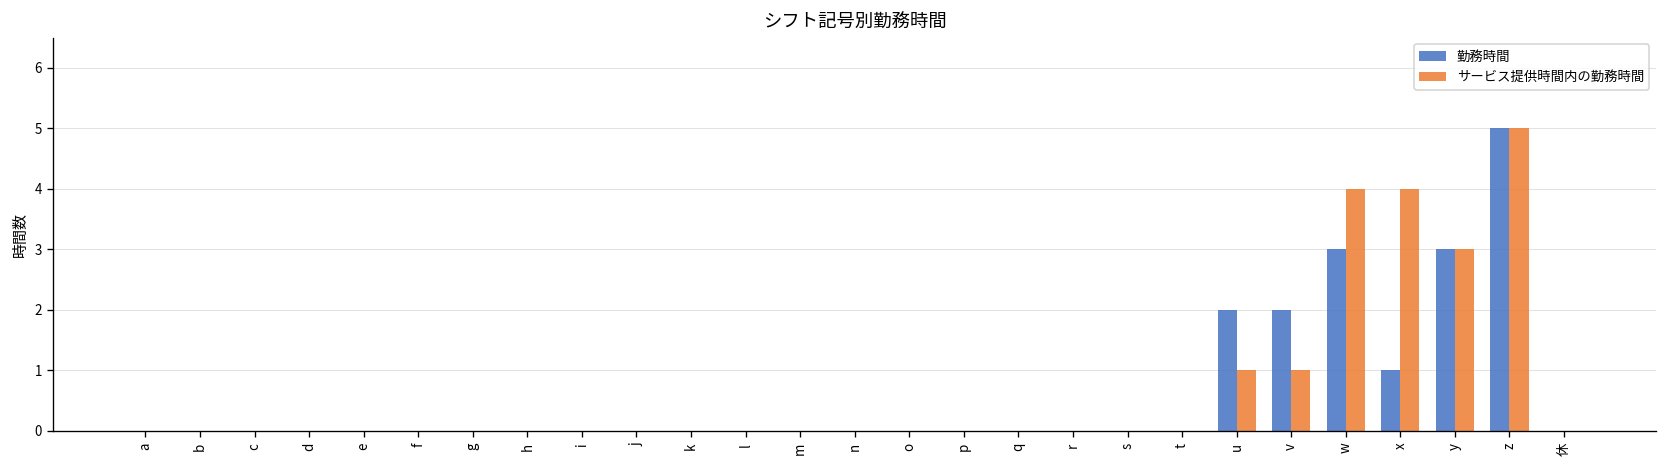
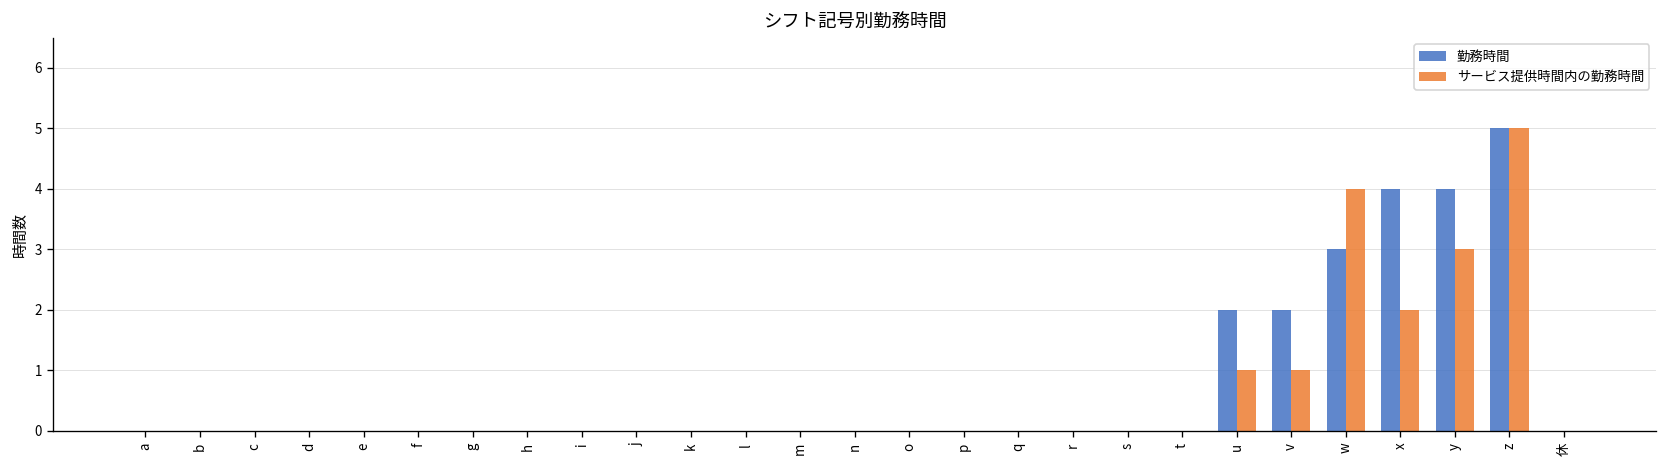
勤務時間, x: 1 -> 4
サービス提供時間内の勤務時間, x: 4 -> 2
勤務時間, y: 3 -> 4
